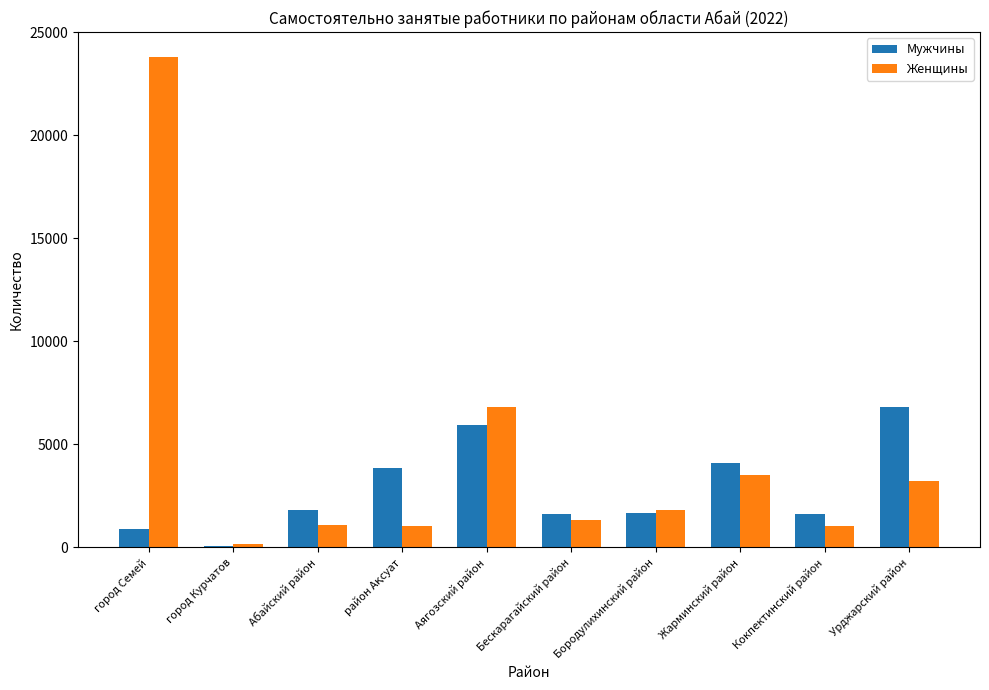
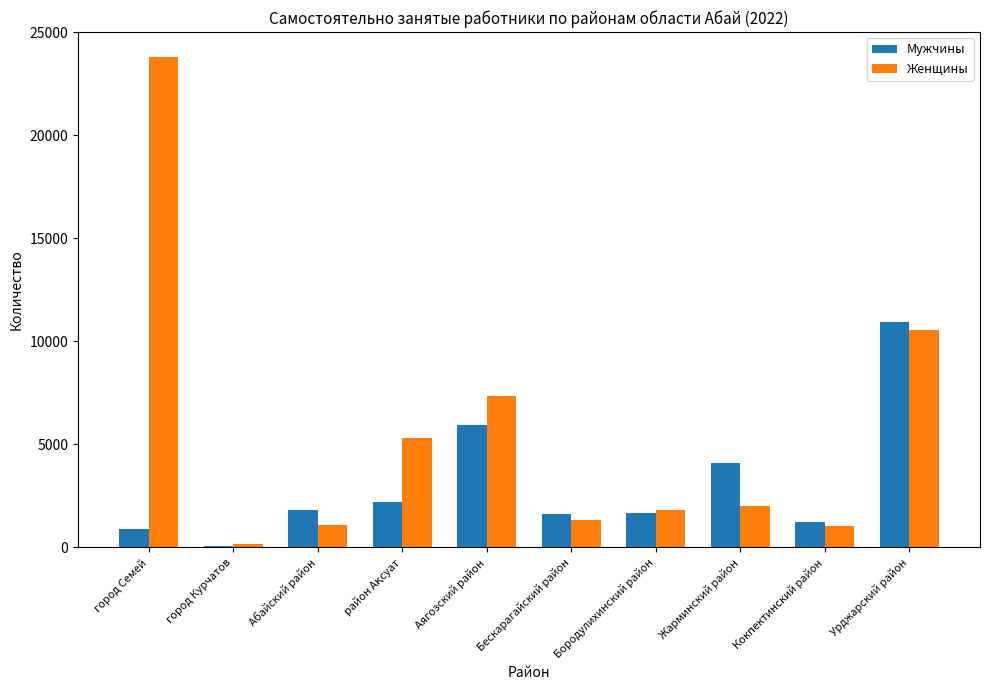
Мужчины, район Ақсуат: 3800 -> 2200
Женщины, район Ақсуат: 1000 -> 5300
Женщины, Аягозский район: 6800 -> 7400
Женщины, Жарминский район: 3500 -> 2000
Мужчины, Кокпектинский район: 1600 -> 1200
Мужчины, Урджарский район: 6800 -> 11000
Женщины, Урджарский район: 3200 -> 10600
